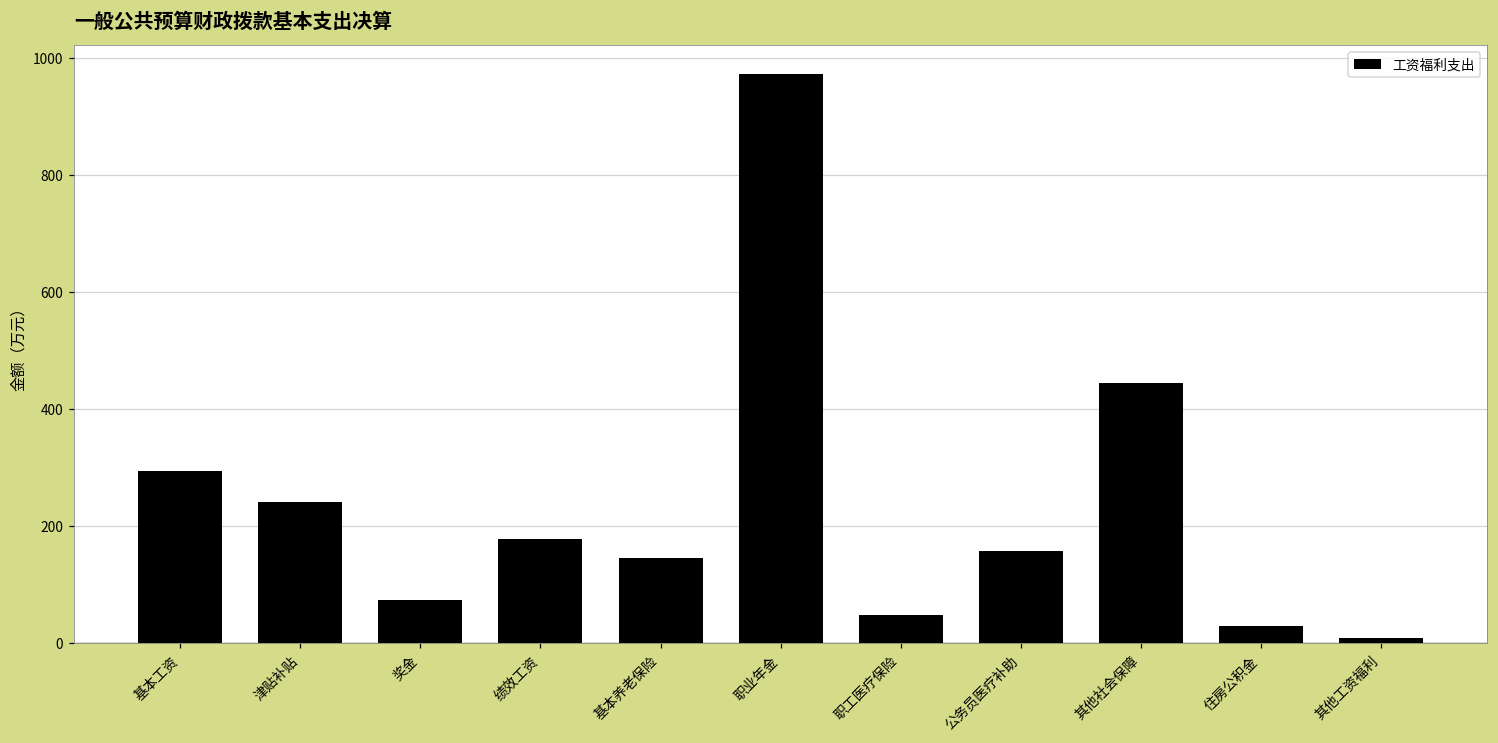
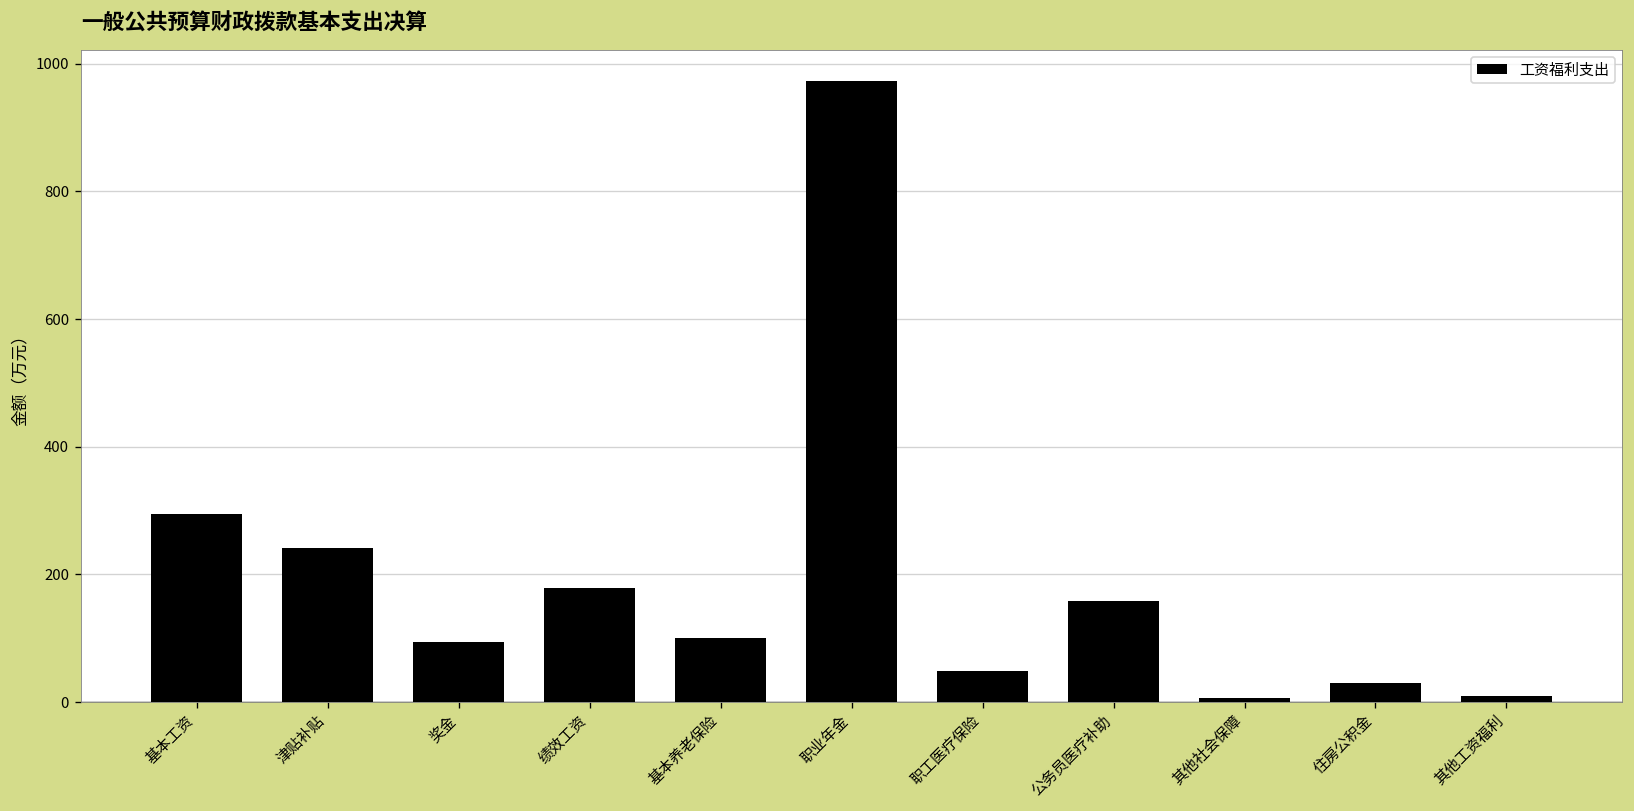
奖金: 70 -> 90
基本养老保险: 150 -> 100
其他社会保障: 450 -> 10
